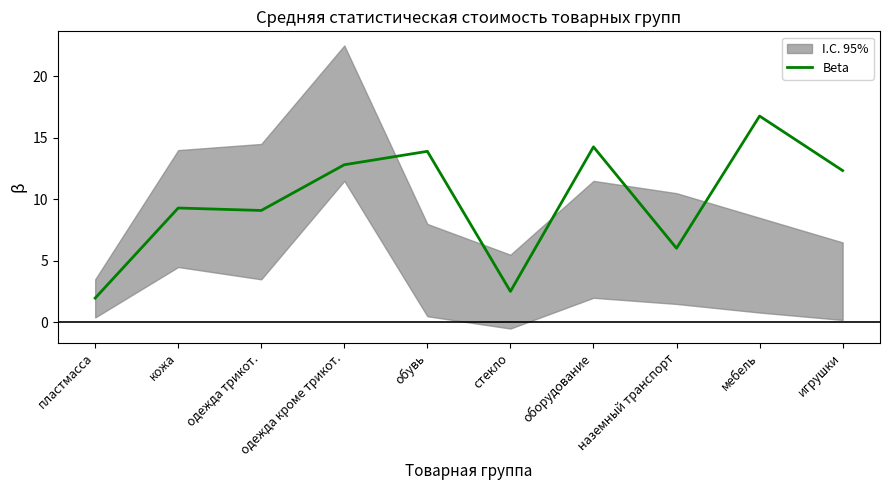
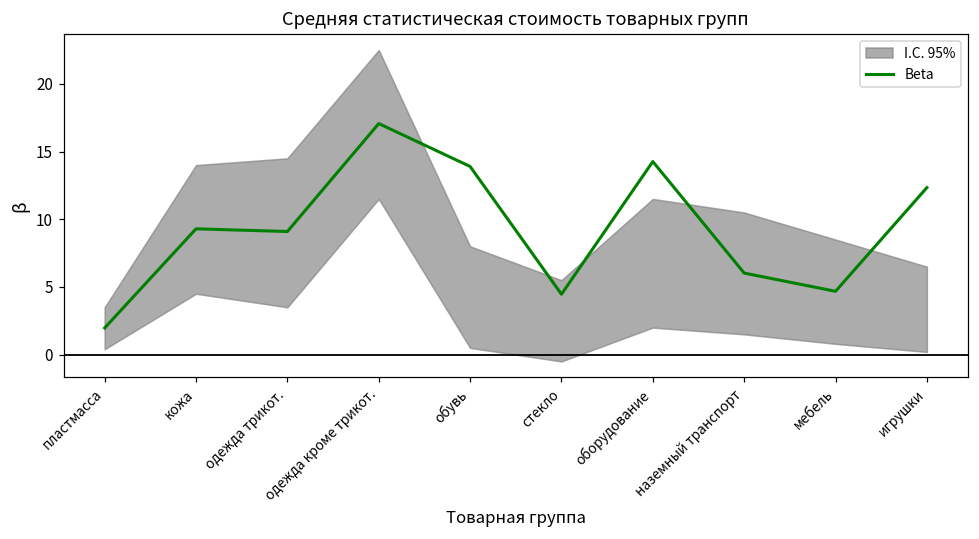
Beta, одежда кроме трикот.: 12.8 -> 17.1
Beta, стекло: 2.5 -> 4.5
Beta, мебель: 16.8 -> 4.7
